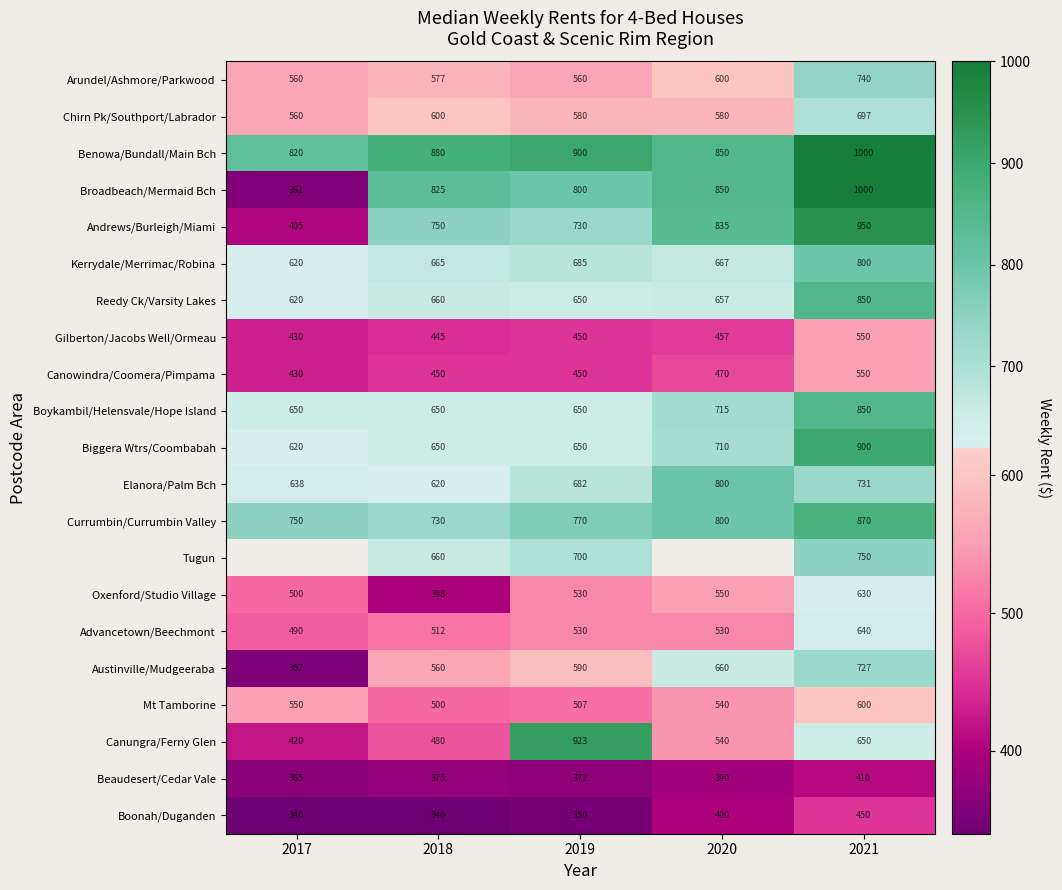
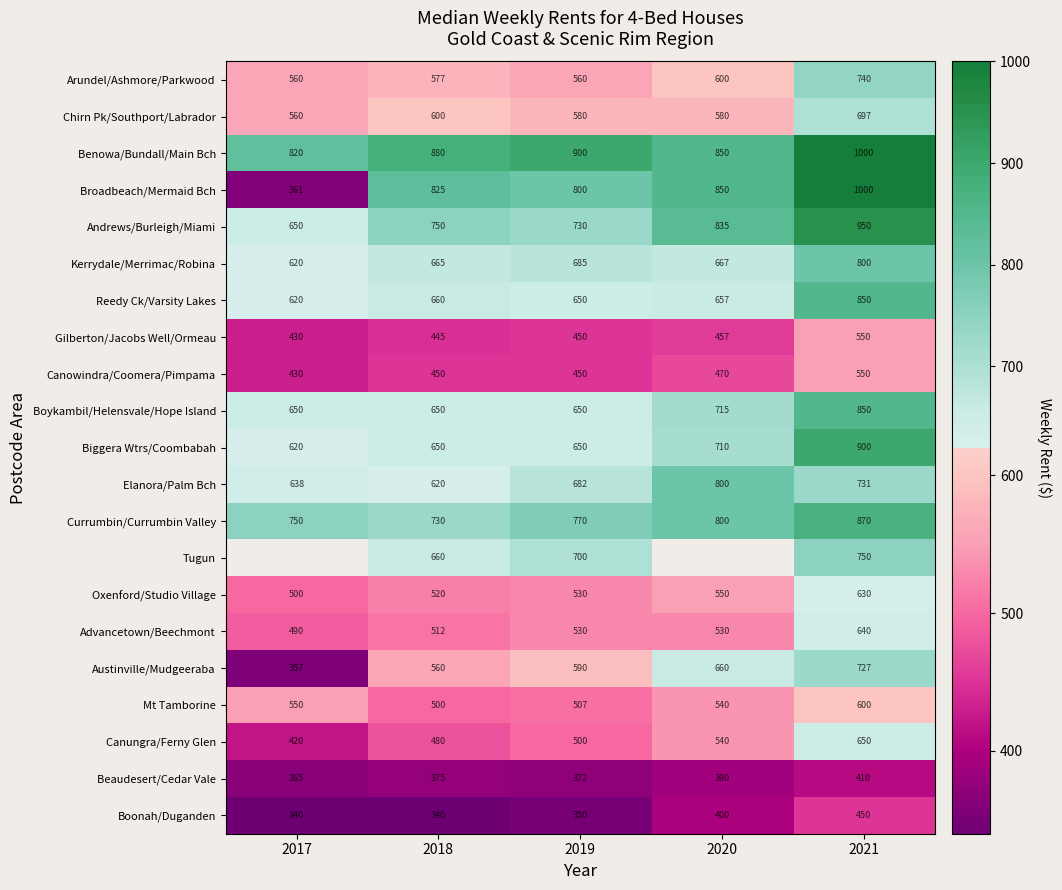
Andrews/Burleigh/Miami, 2017: 405 -> 650
Oxenford/Studio Village, 2018: 398 -> 520
Canungra/Ferny Glen, 2019: 923 -> 500
